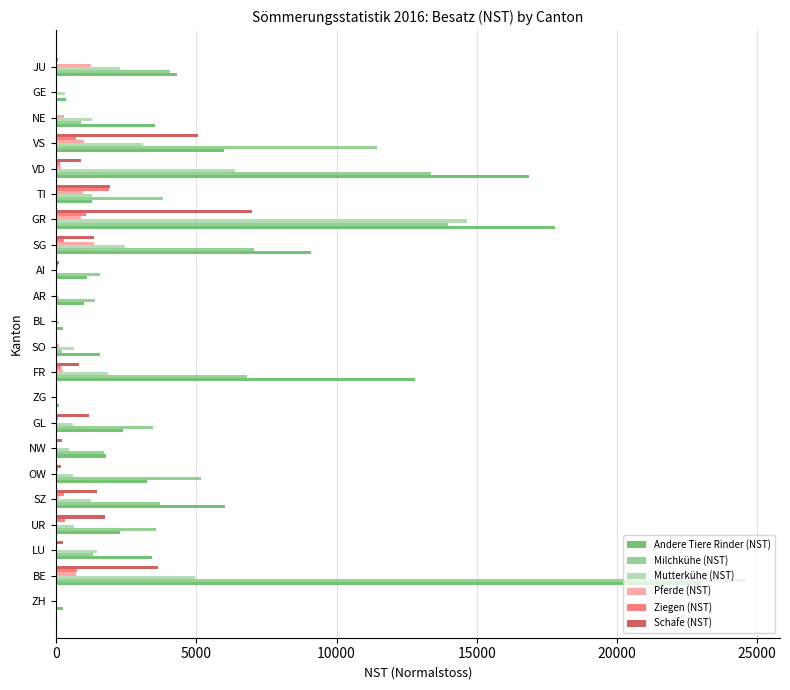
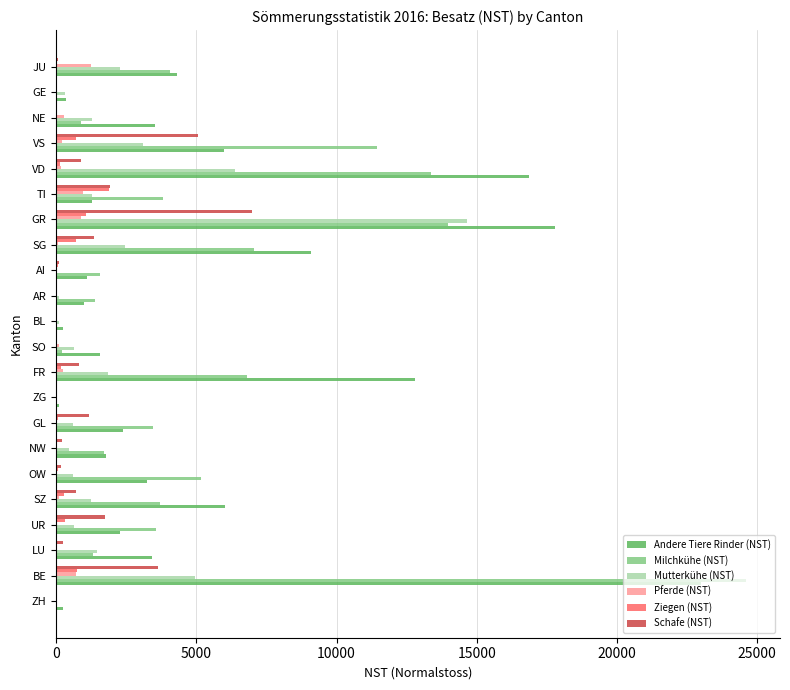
Pferde (NST), VS: 1000 -> 200
Ziegen (NST), SG: 300 -> 700
Pferde (NST), SG: 1300 -> 100
Schafe (NST), SZ: 1500 -> 700
